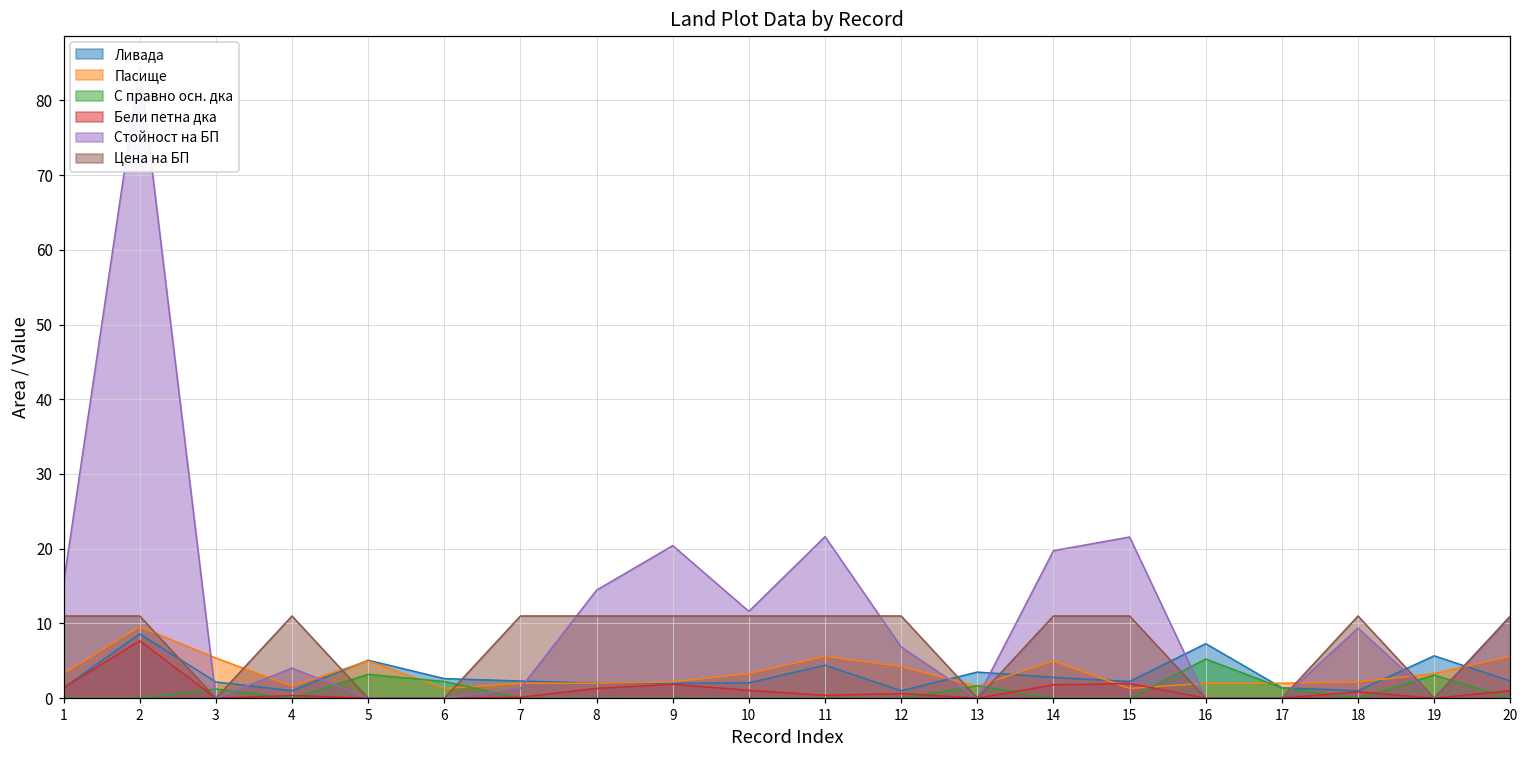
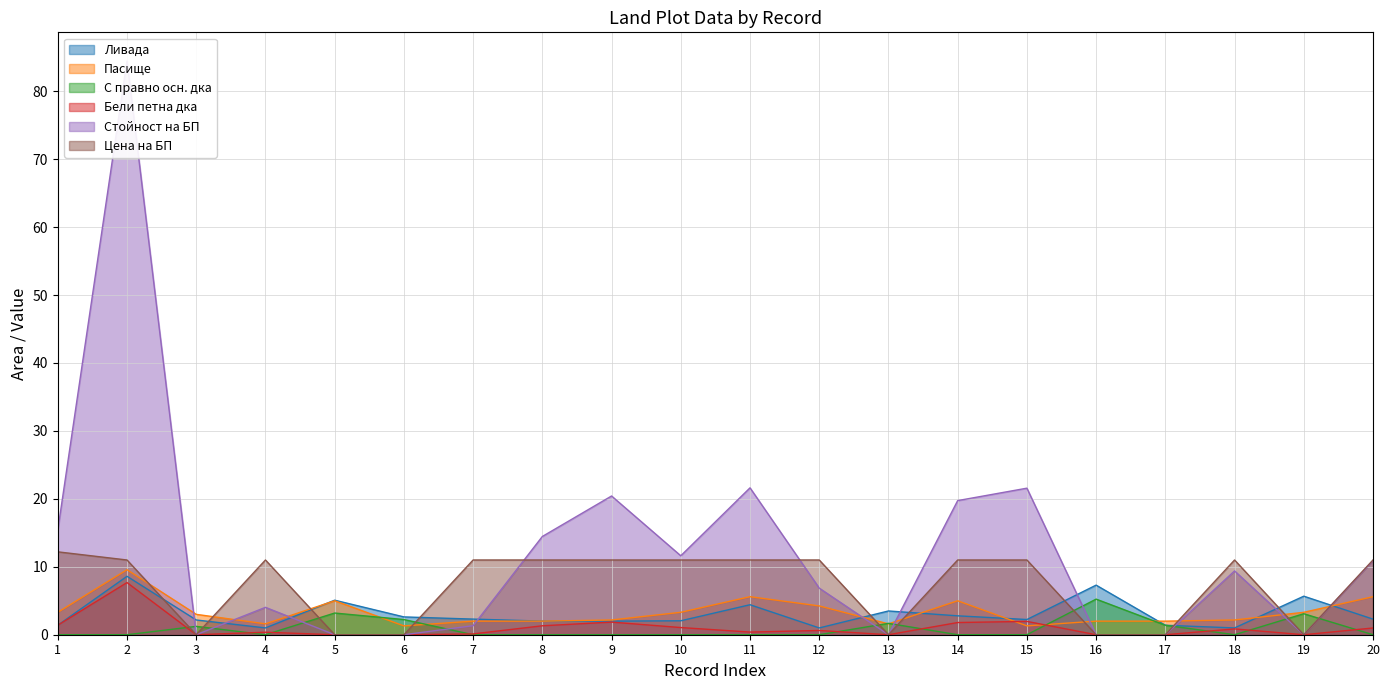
Цена на БП, 1: 11 -> 12
Пасище, 3: 5 -> 3
